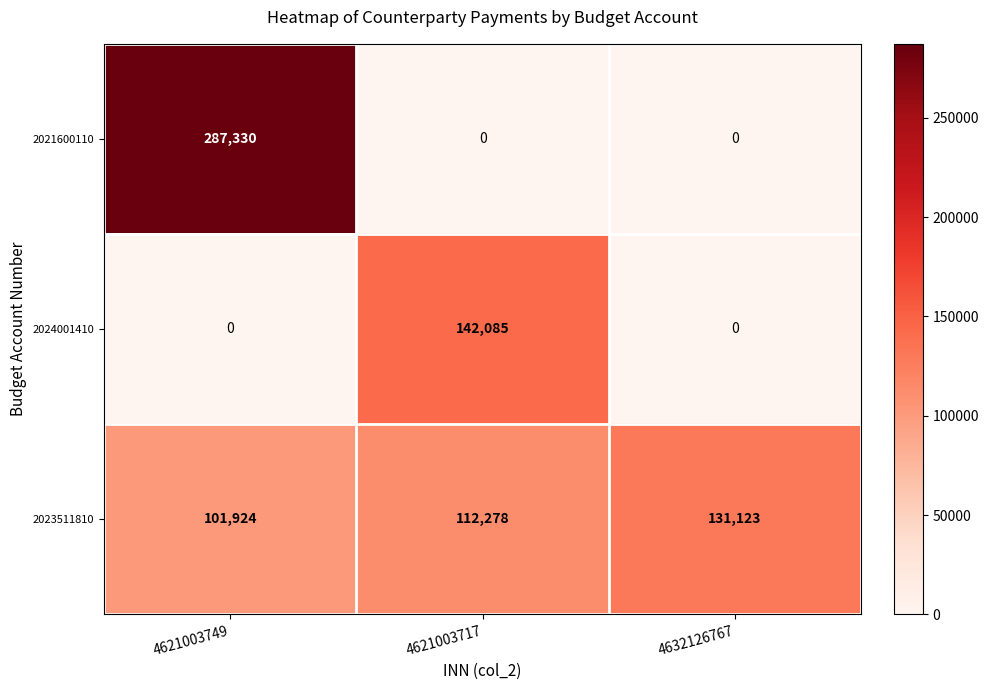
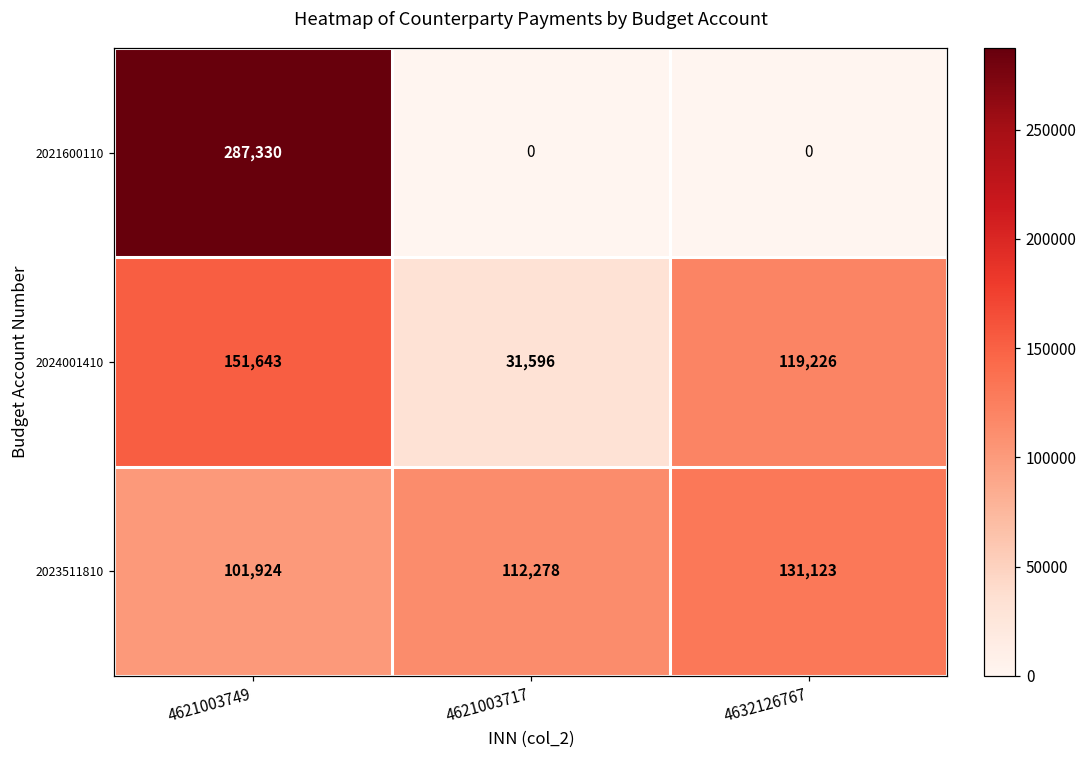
2024001410, 4621003749: 0 -> 151,643
2024001410, 4621003717: 142,085 -> 31,596
2024001410, 4632126767: 0 -> 119,226
